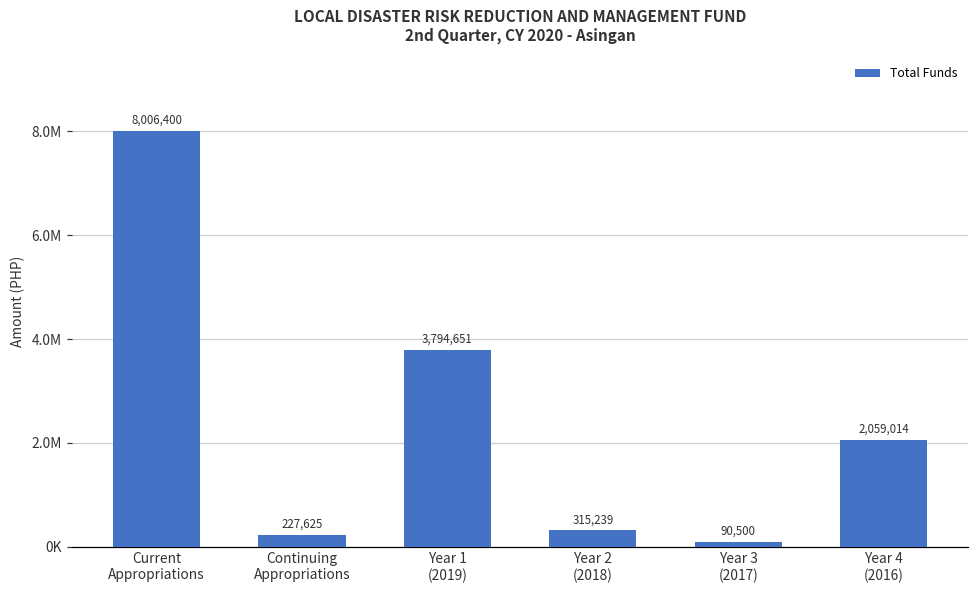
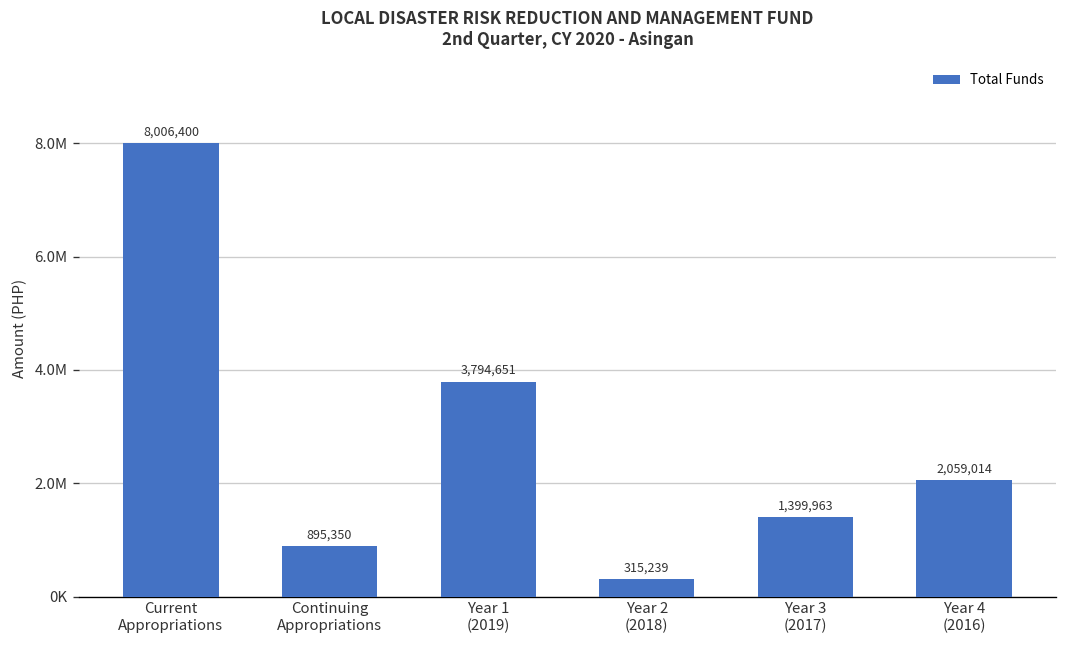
Continuing Appropriations: 227,625 -> 895,350
Year 3 (2017): 90,500 -> 1,399,963
